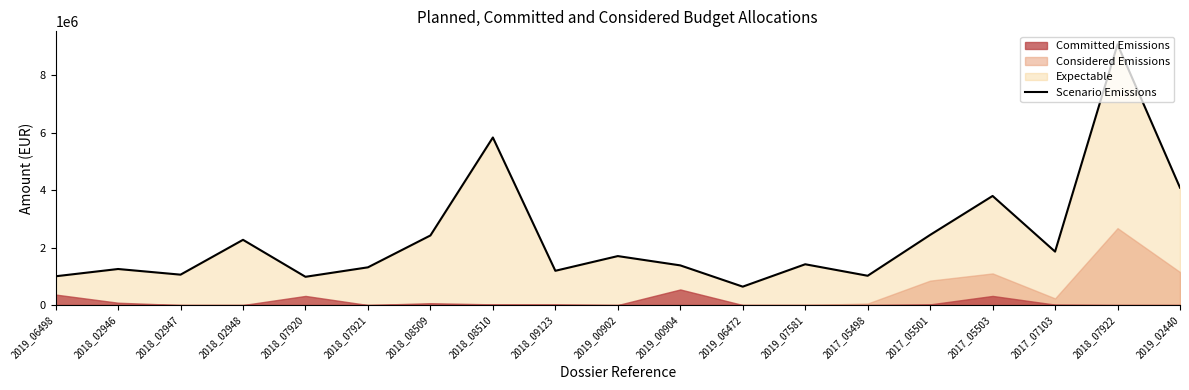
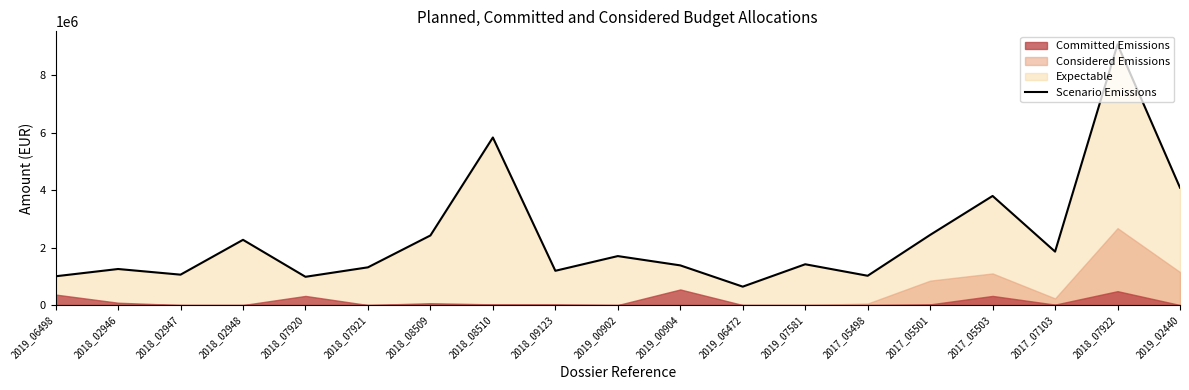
Committed Emissions, 2018_07922: 0 -> 500000
